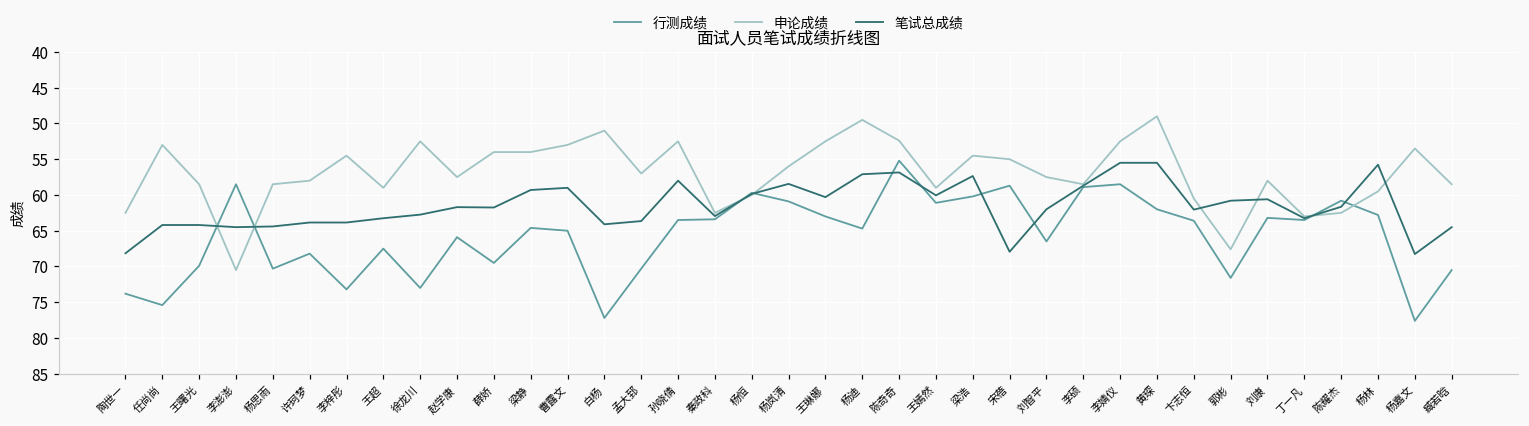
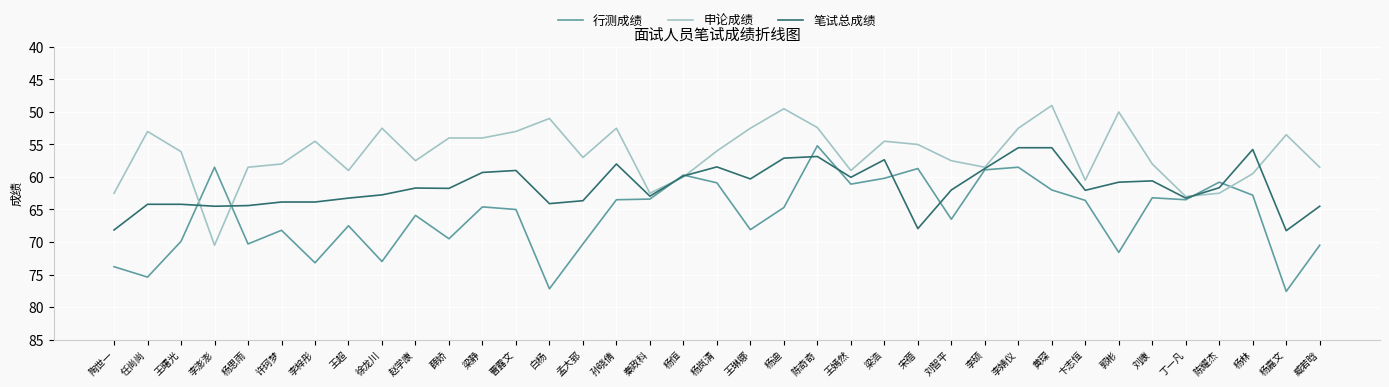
申论成绩, 王曙光: 59 -> 56
行测成绩, 王琳娜: 63 -> 68
申论成绩, 郭彬: 68 -> 50
